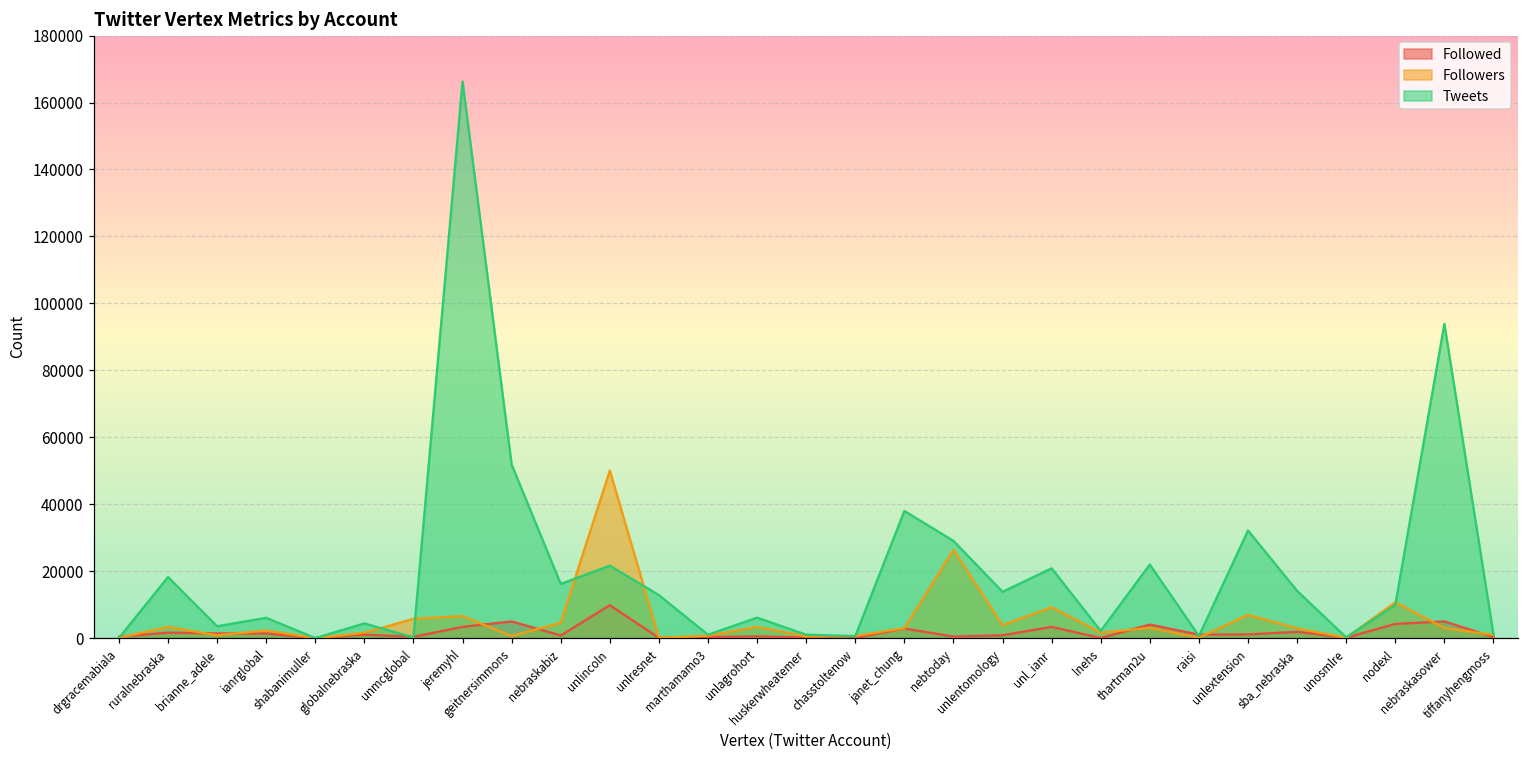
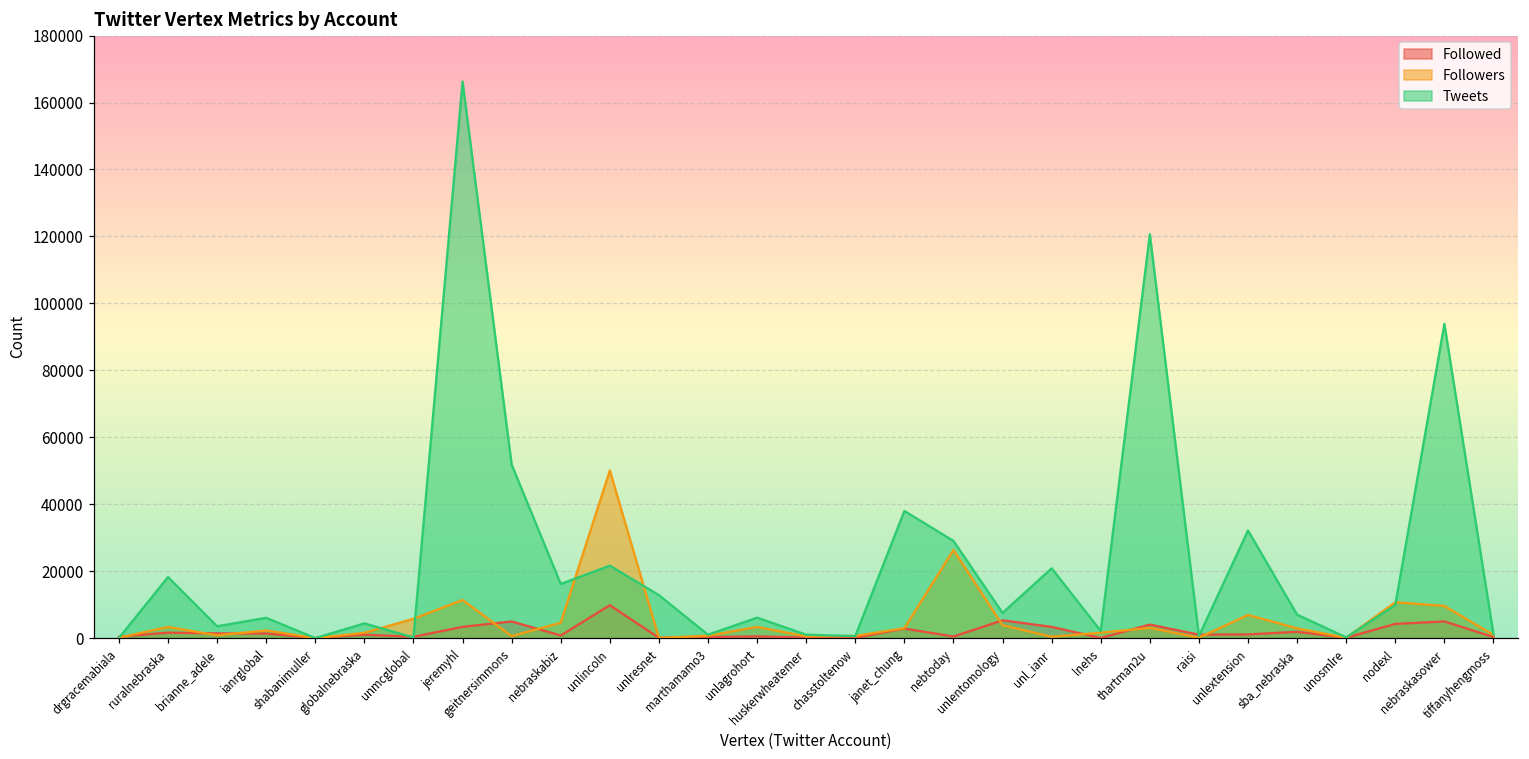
Followers, jeremyhl: 7000 -> 11000
Followed, unlentomology: 1000 -> 5000
Tweets, unlentomology: 14000 -> 8000
Followers, unl_ianr: 9000 -> 0
Tweets, thartman2u: 22000 -> 121000
Tweets, sba_nebraska: 14000 -> 7000
Followers, nebraskasower: 3000 -> 10000
